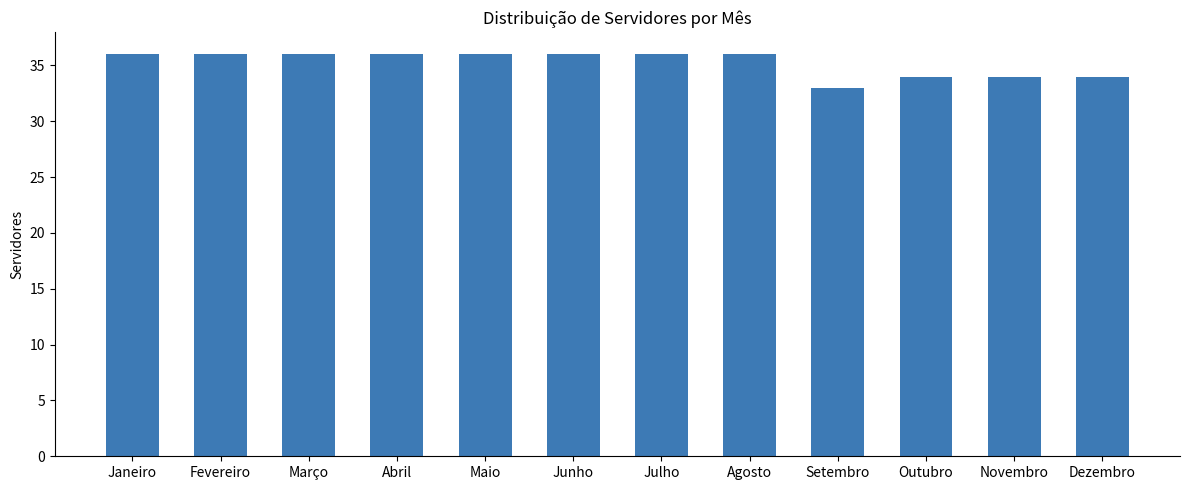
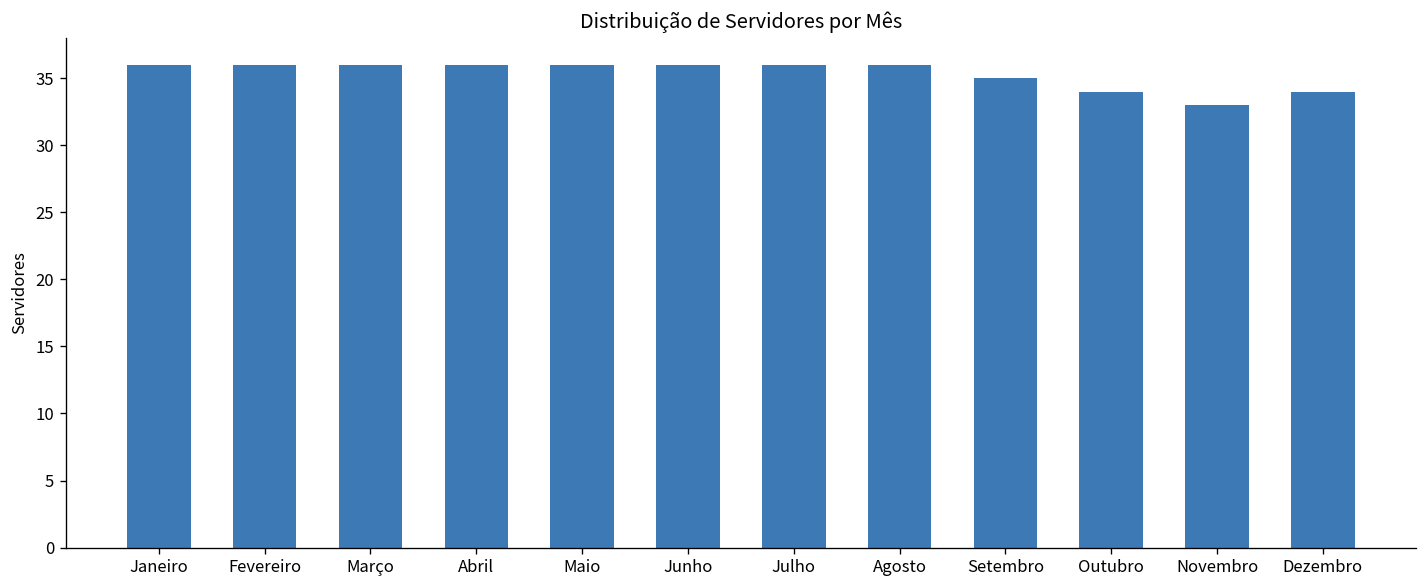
Setembro: 33 -> 35
Novembro: 34 -> 33
